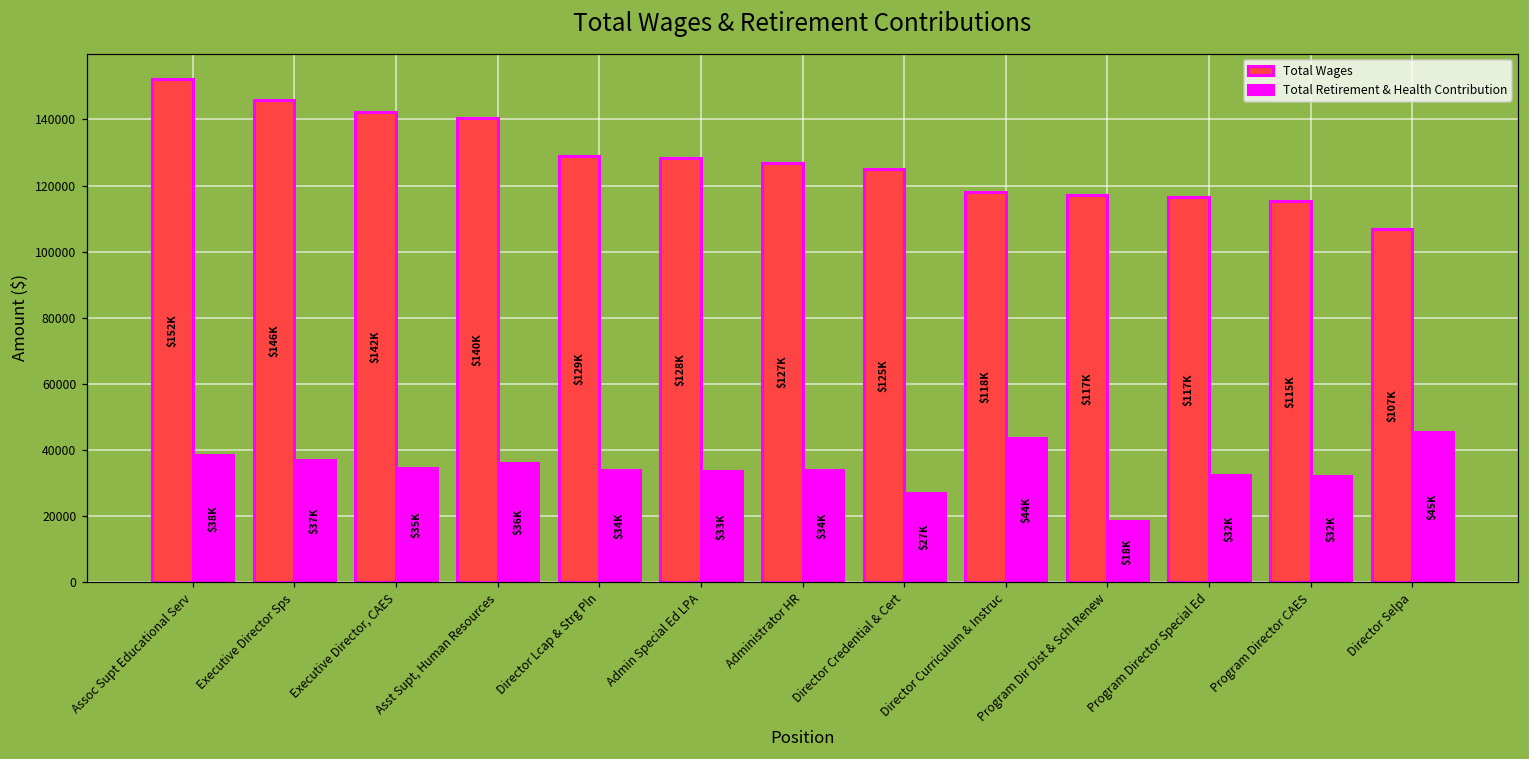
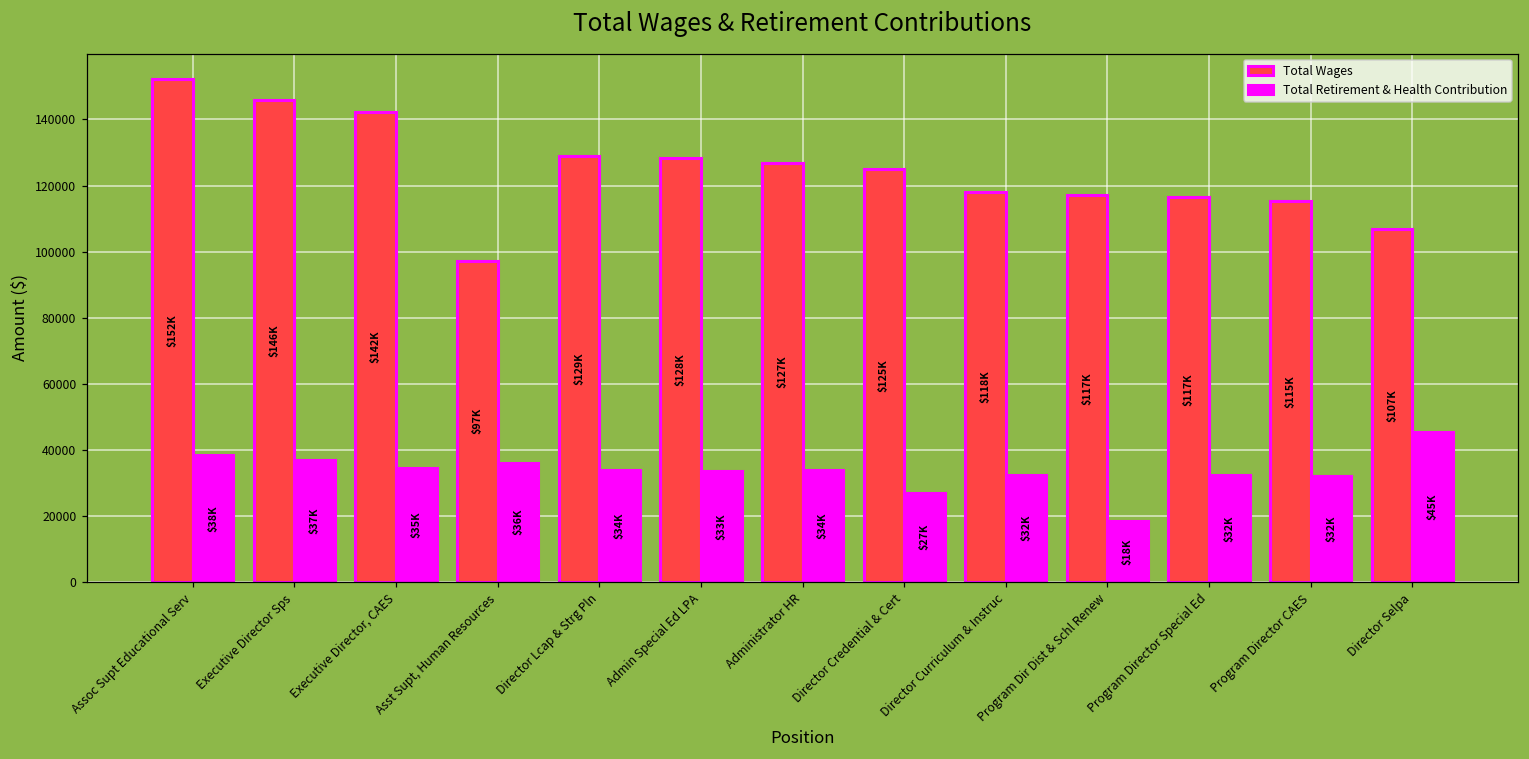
Total Wages, Asst Supt, Human Resources: $140K -> $97K
Total Retirement & Health Contribution, Director Curriculum & Instruc: $44K -> $32K
